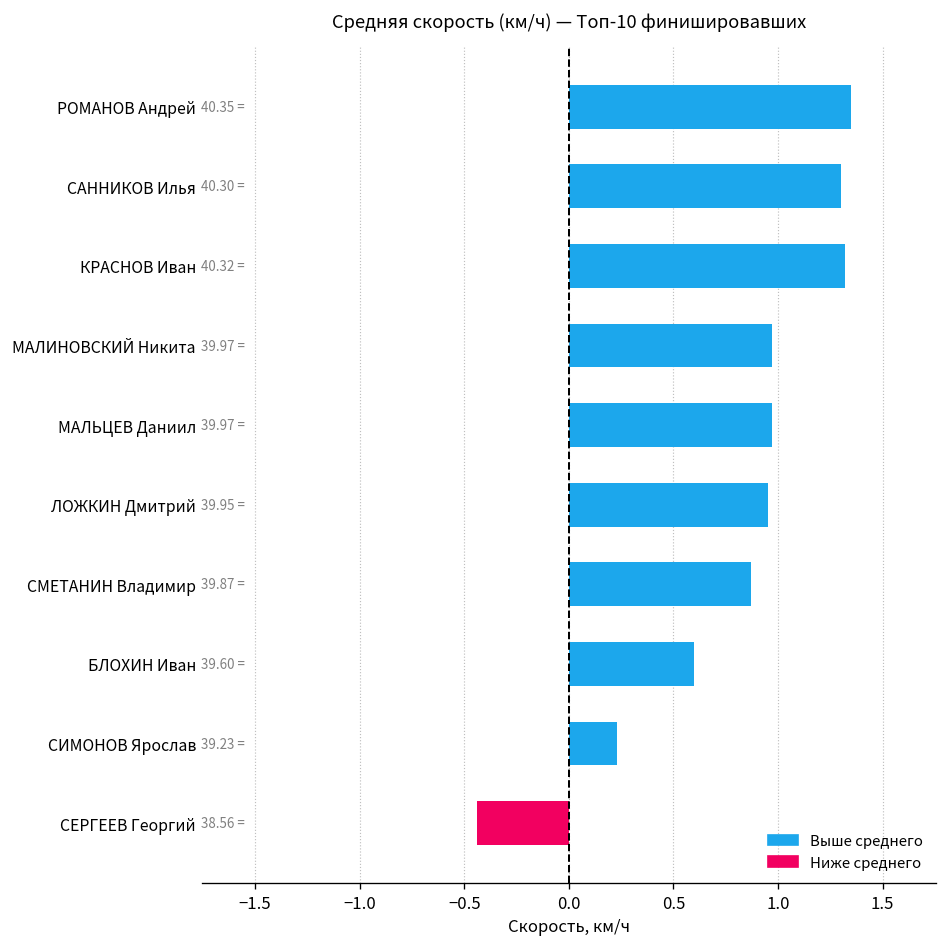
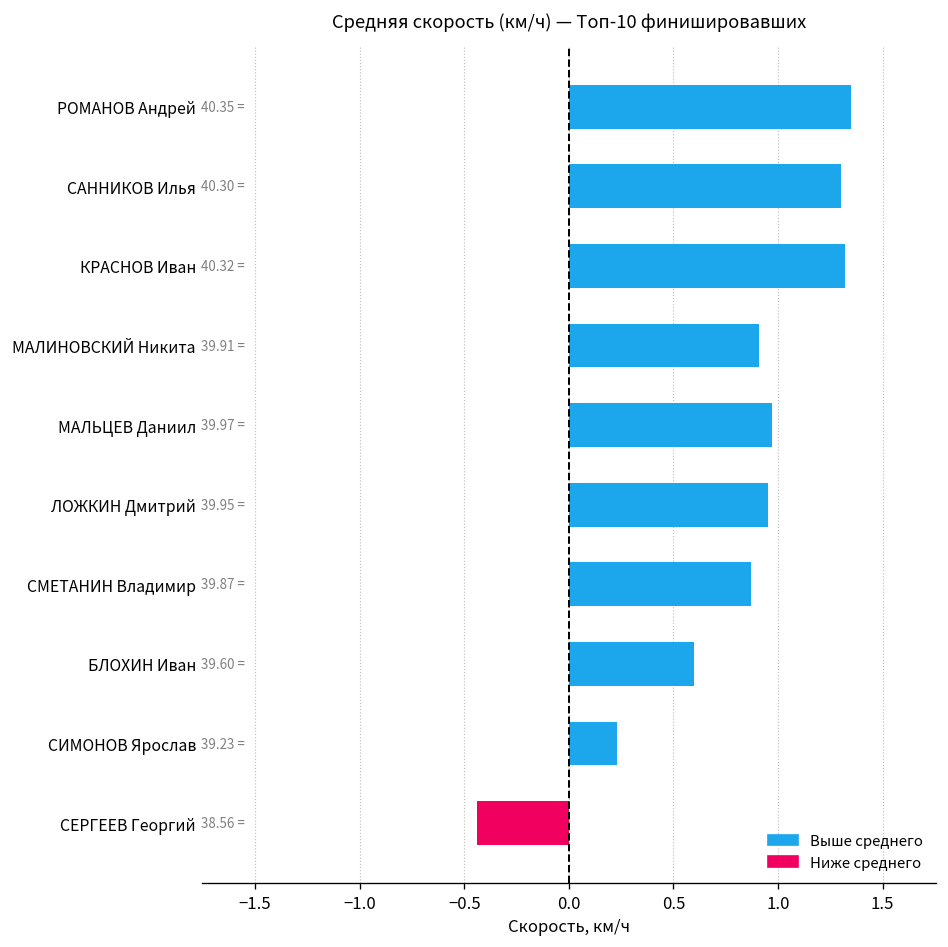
МАЛИНОВСКИЙ Никита: 39.97 -> 39.91
